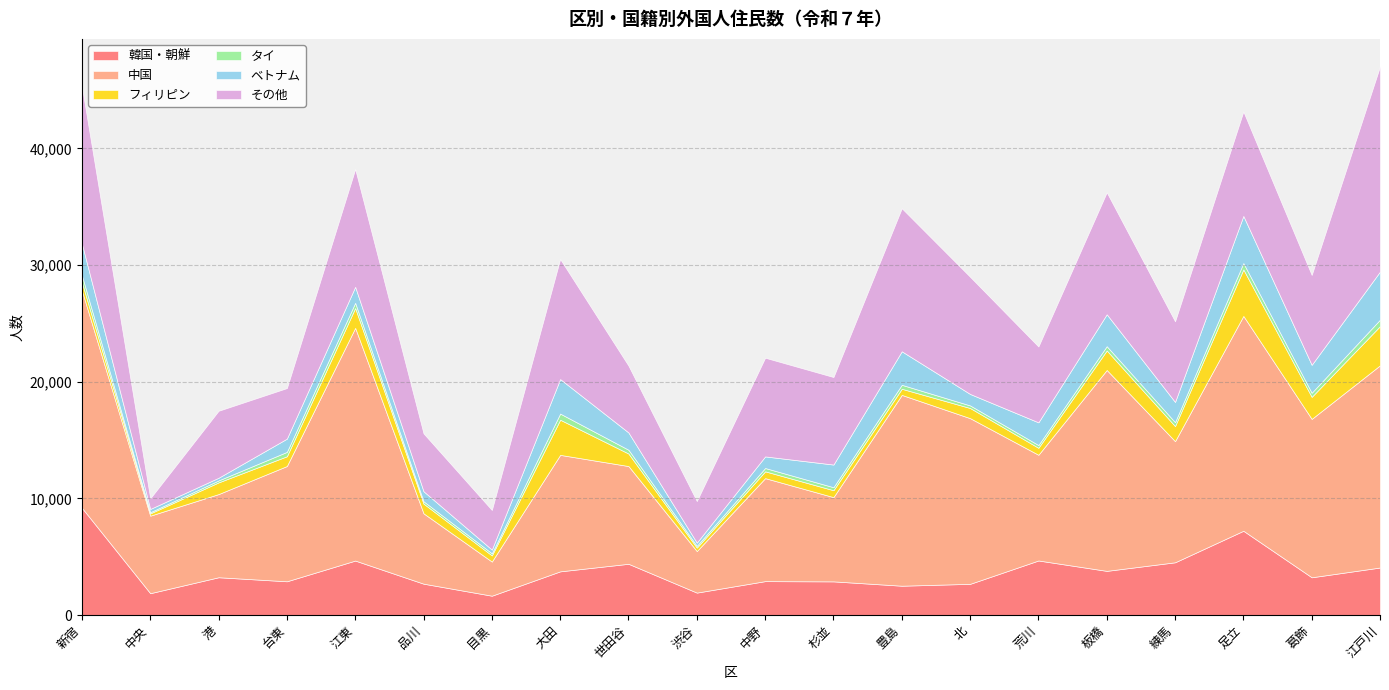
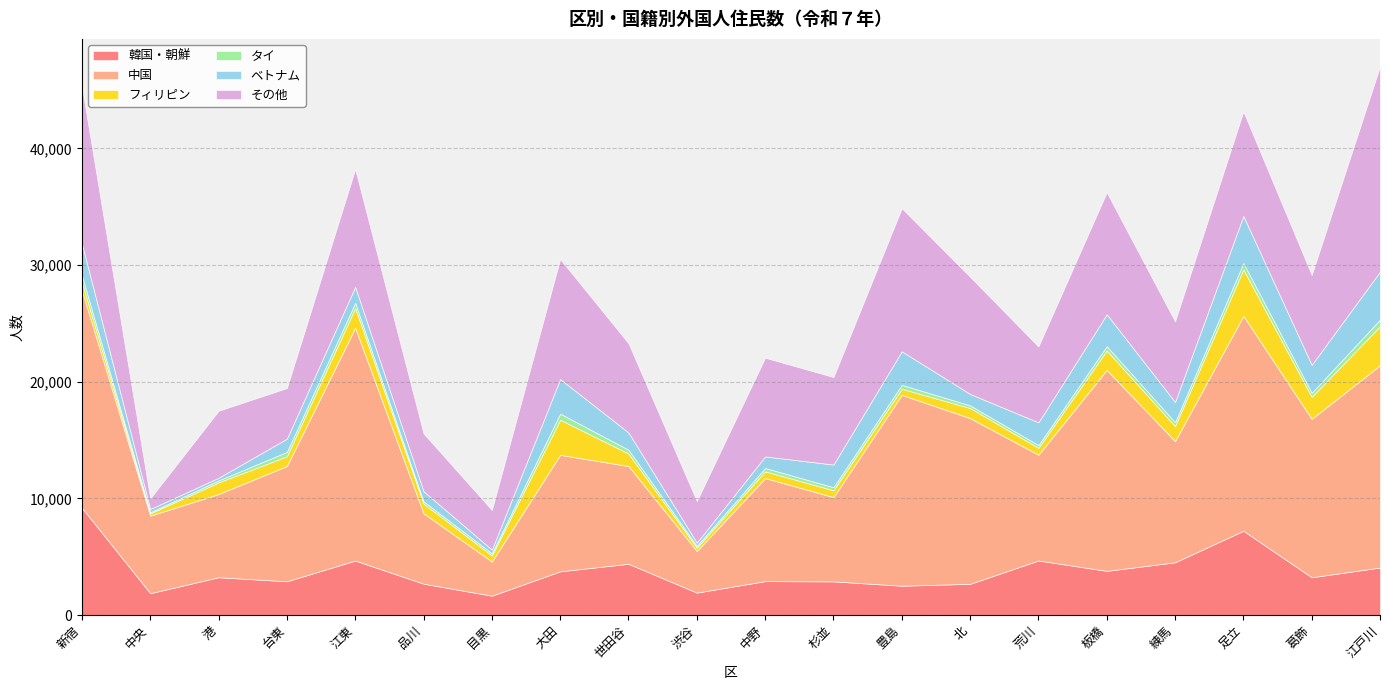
その他, 世田谷: 5,700 -> 7,700
